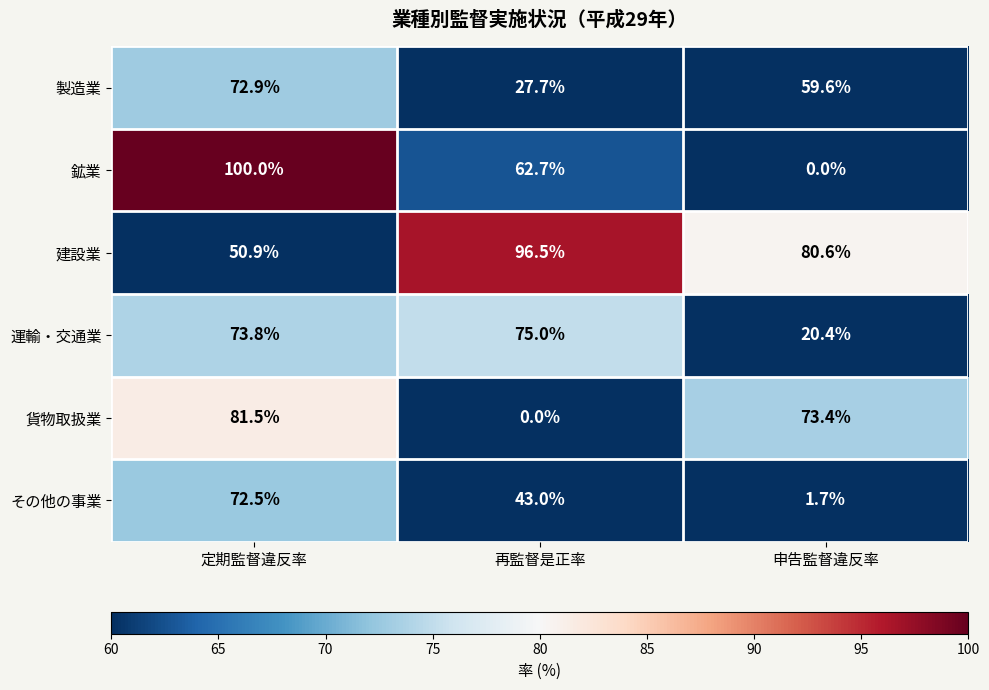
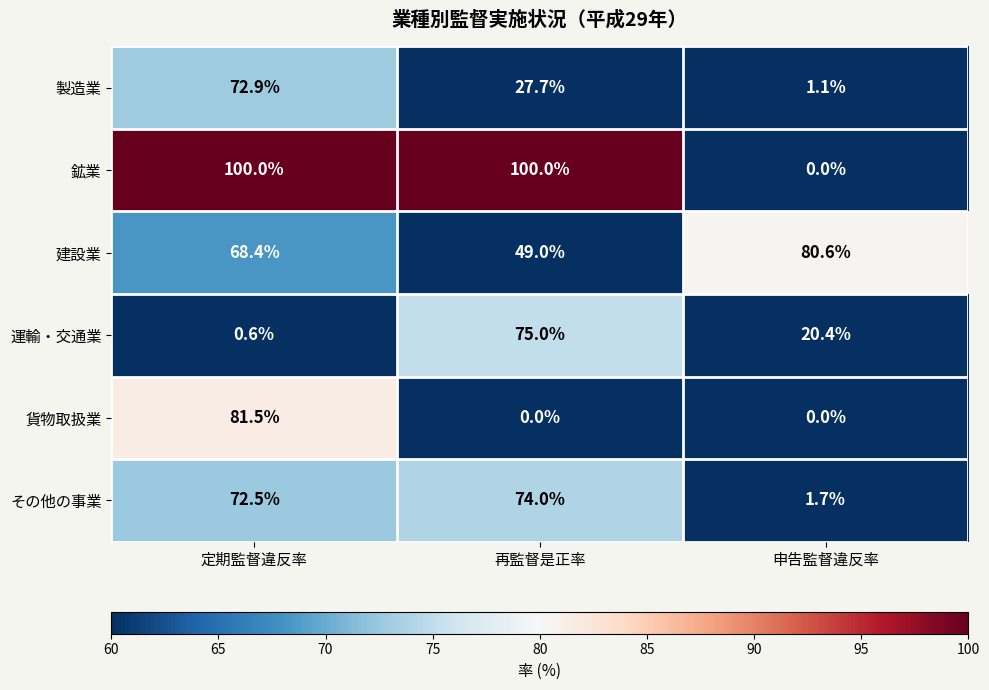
製造業, 申告監督違反率: 59.6% -> 1.1%
鉱業, 再監督是正率: 62.7% -> 100.0%
建設業, 定期監督違反率: 50.9% -> 68.4%
建設業, 再監督是正率: 96.5% -> 49.0%
運輸・交通業, 定期監督違反率: 73.8% -> 0.6%
貨物取扱業, 申告監督違反率: 73.4% -> 0.0%
その他の事業, 再監督是正率: 43.0% -> 74.0%
